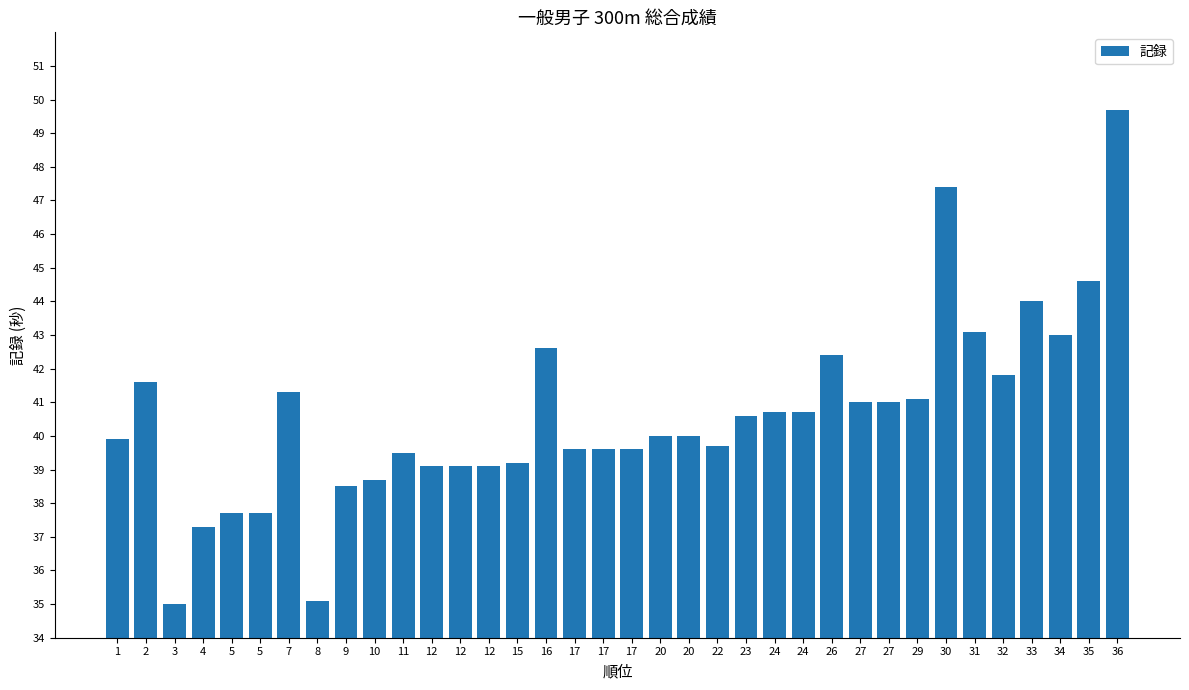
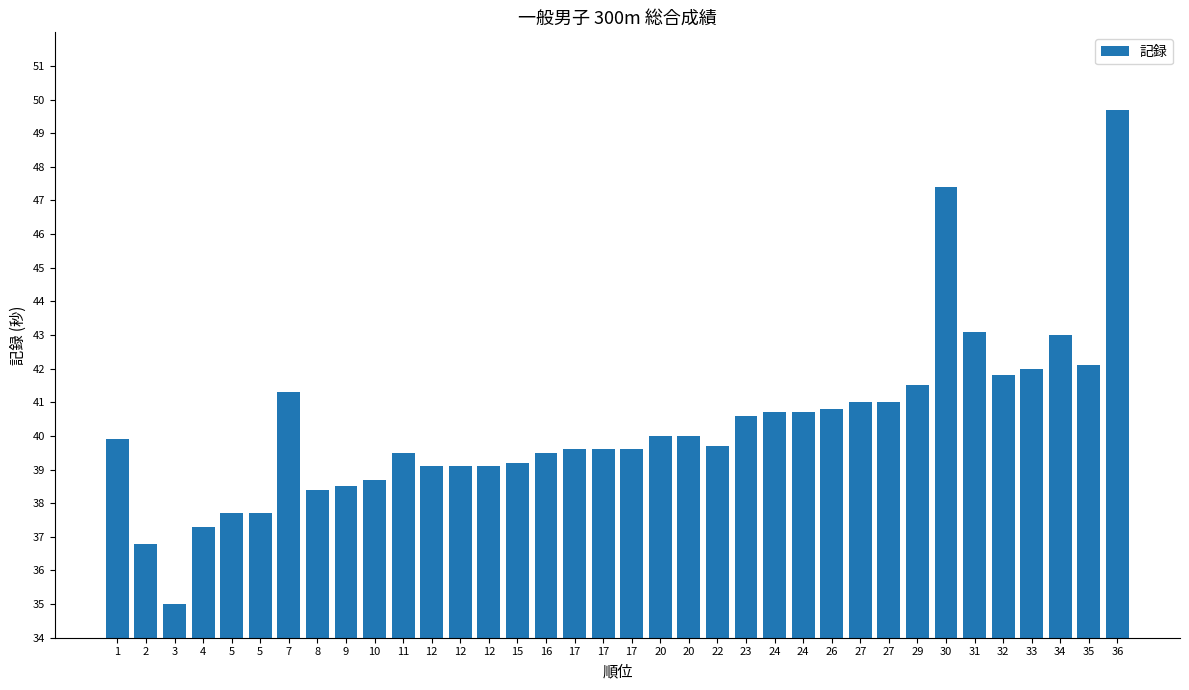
2: 41.6 -> 36.8
8: 35.1 -> 38.4
16: 42.6 -> 39.5
26: 42.4 -> 40.8
29: 41.1 -> 41.5
33: 44 -> 42
35: 44.6 -> 42.1
